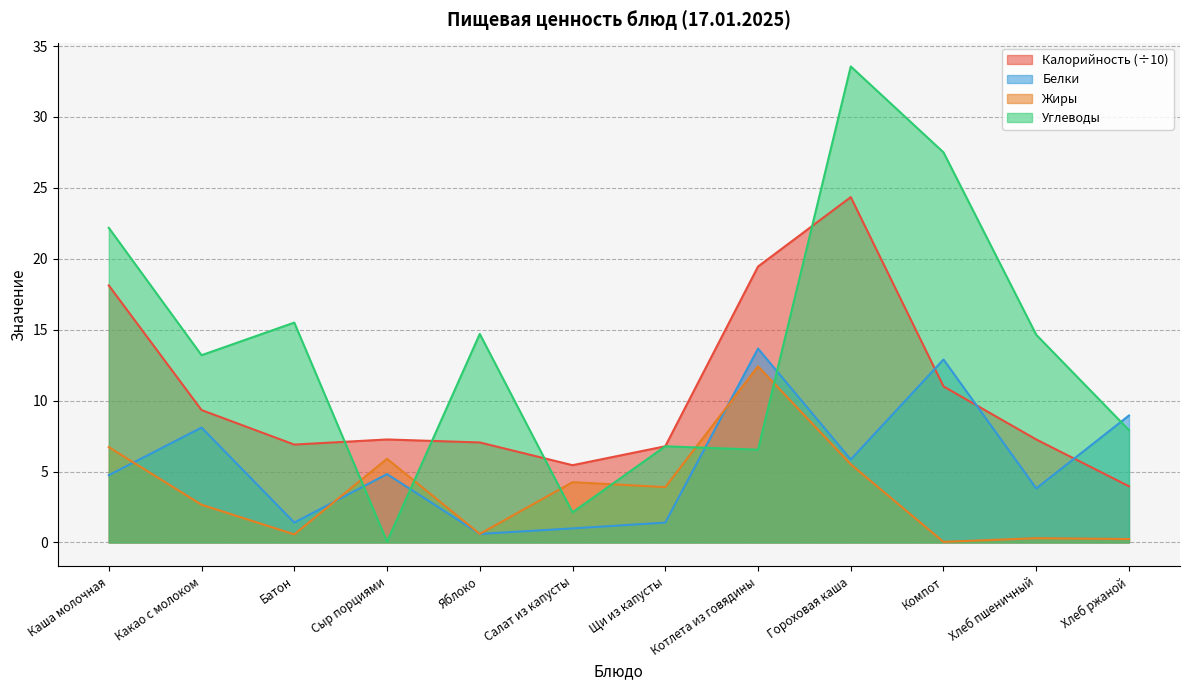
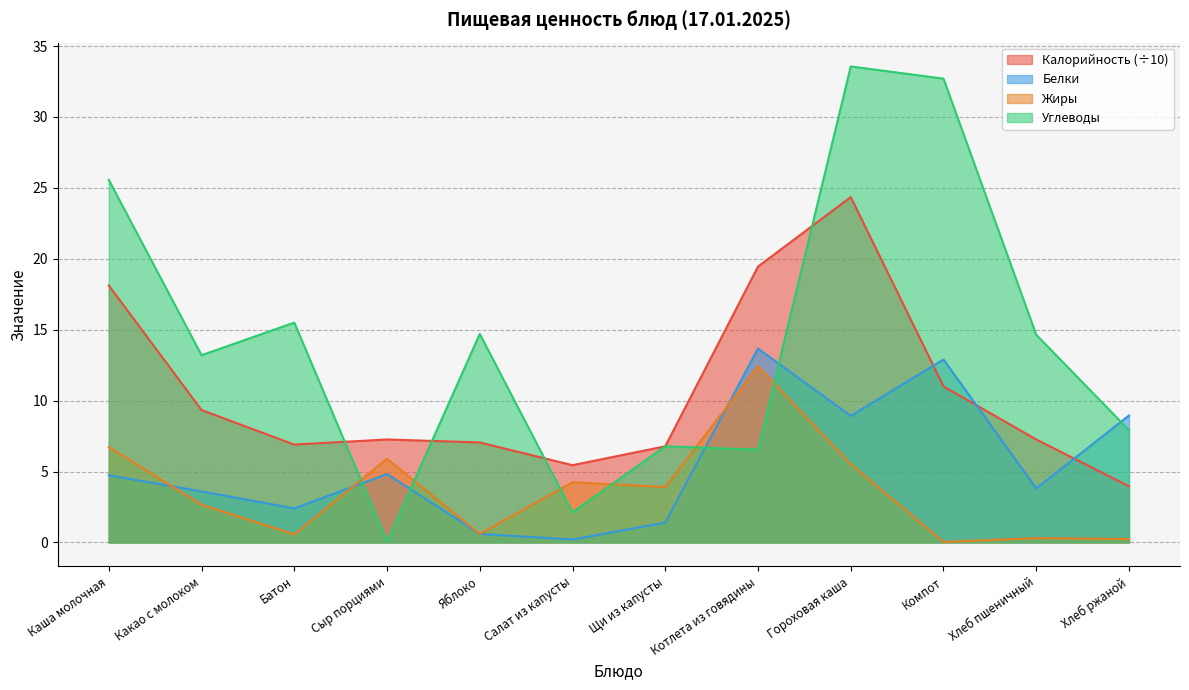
Углеводы, Каша молочная: 22.2 -> 25.6
Белки, Какао с молоком: 8.1 -> 3.6
Белки, Батон: 1.4 -> 2.4
Белки, Салат из капусты: 1.0 -> 0.2
Белки, Гороховая каша: 5.9 -> 8.9
Углеводы, Компот: 27.5 -> 32.7
